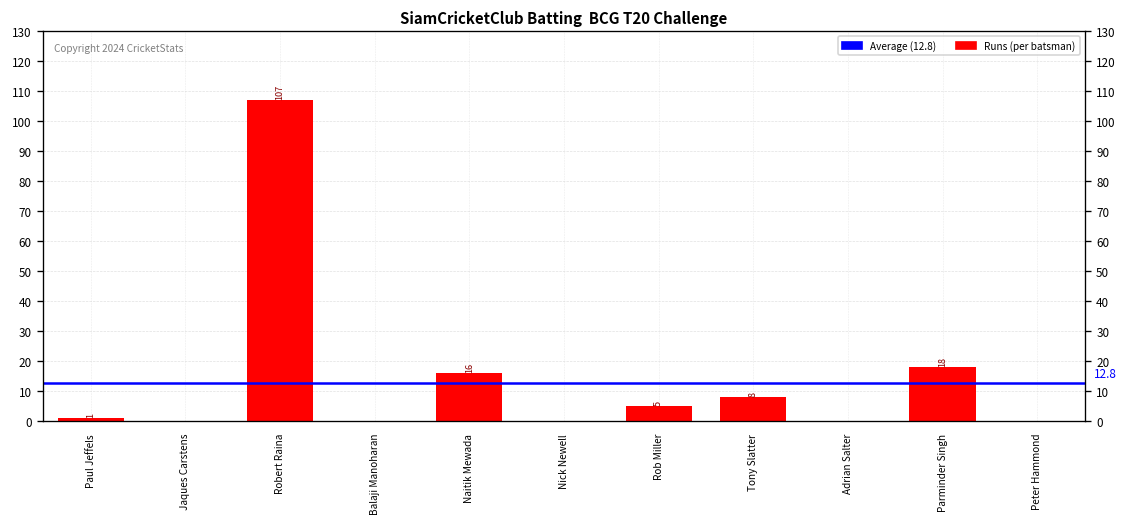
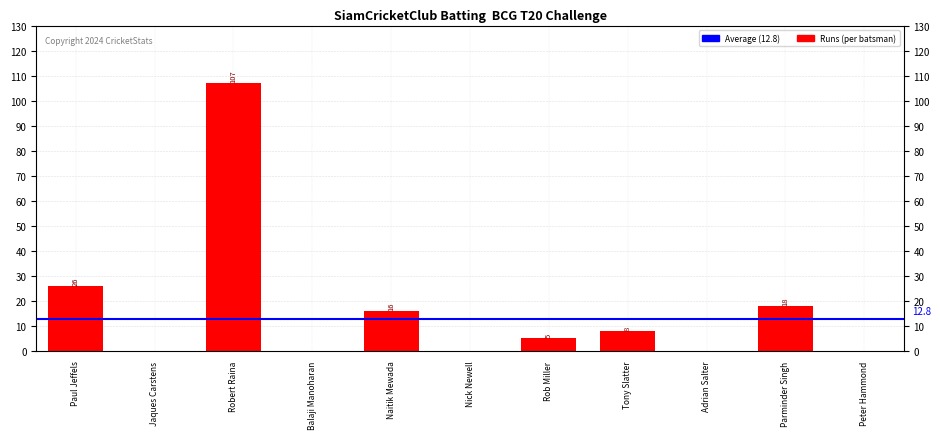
Paul Jeffels: 1 -> 26
